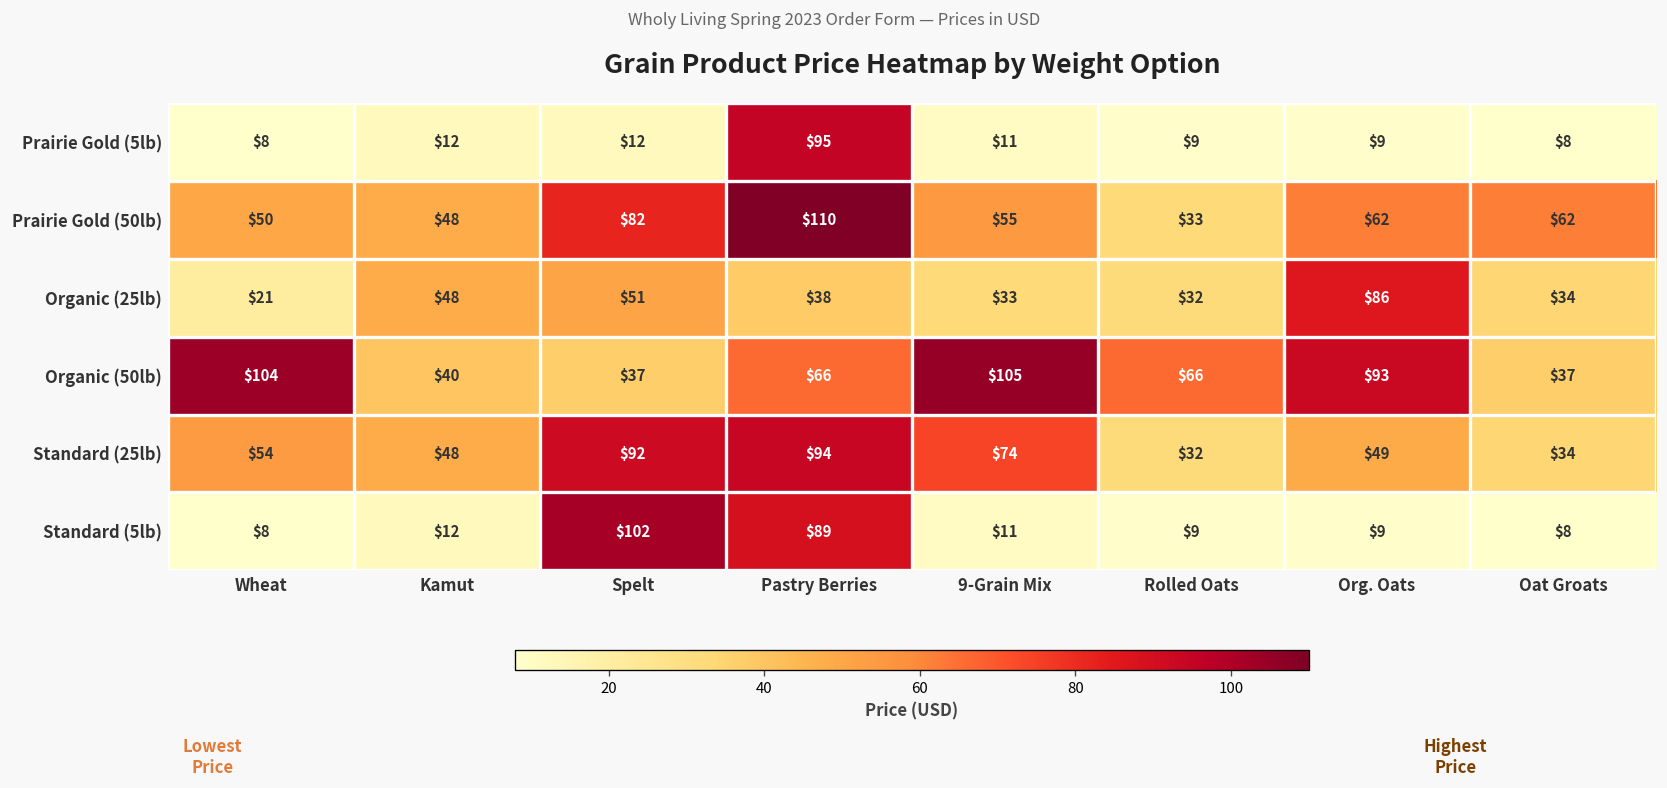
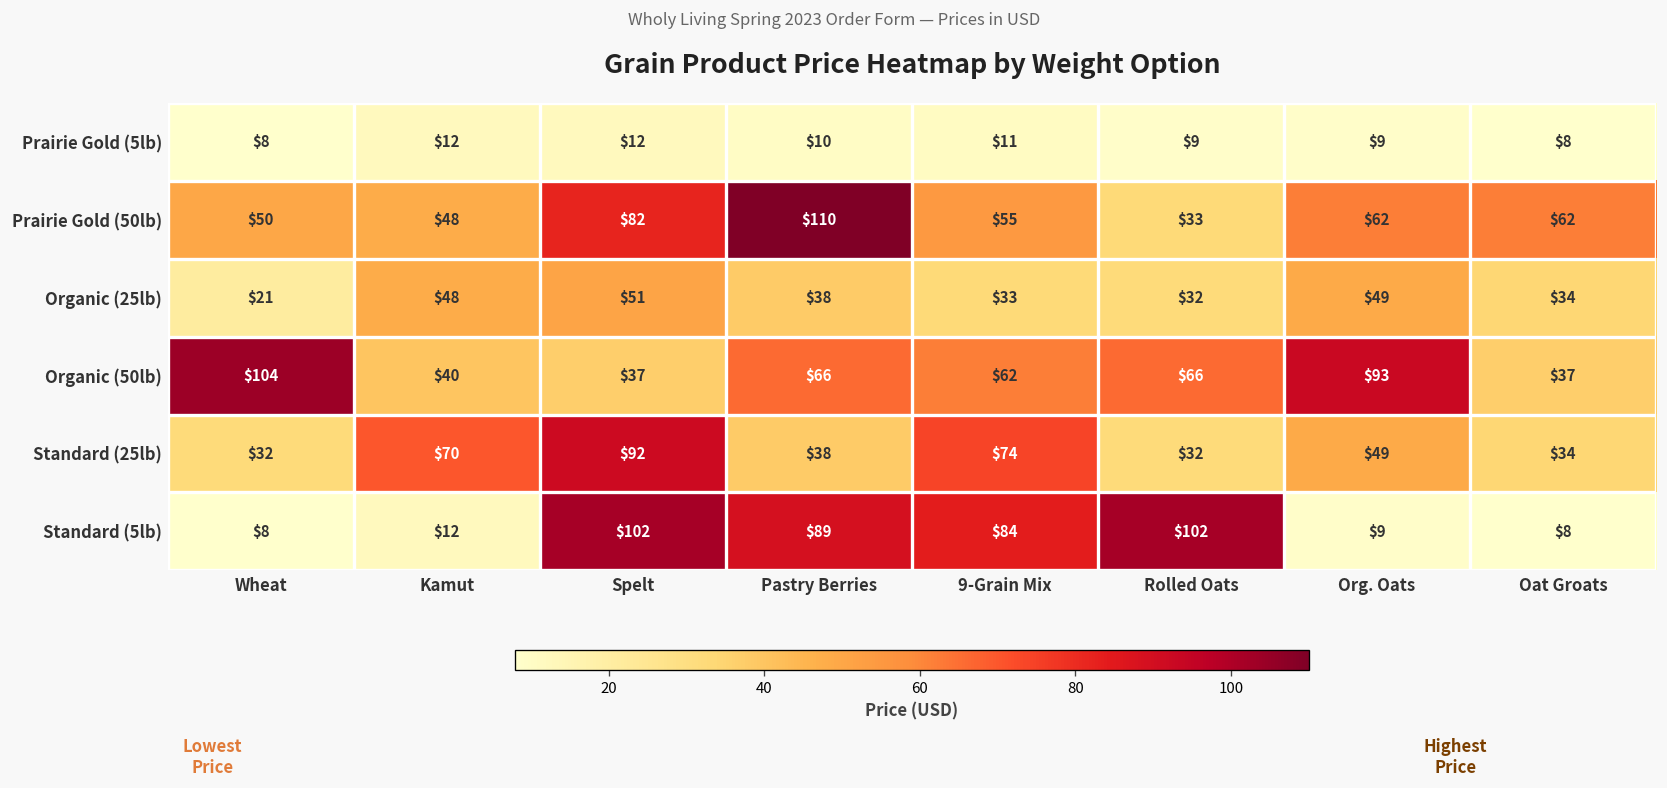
Prairie Gold (5lb), Pastry Berries: $95 -> $10
Organic (25lb), Org. Oats: $86 -> $49
Organic (50lb), 9-Grain Mix: $105 -> $62
Standard (25lb), Wheat: $54 -> $32
Standard (25lb), Kamut: $48 -> $70
Standard (25lb), Pastry Berries: $94 -> $38
Standard (5lb), 9-Grain Mix: $11 -> $84
Standard (5lb), Rolled Oats: $9 -> $102
